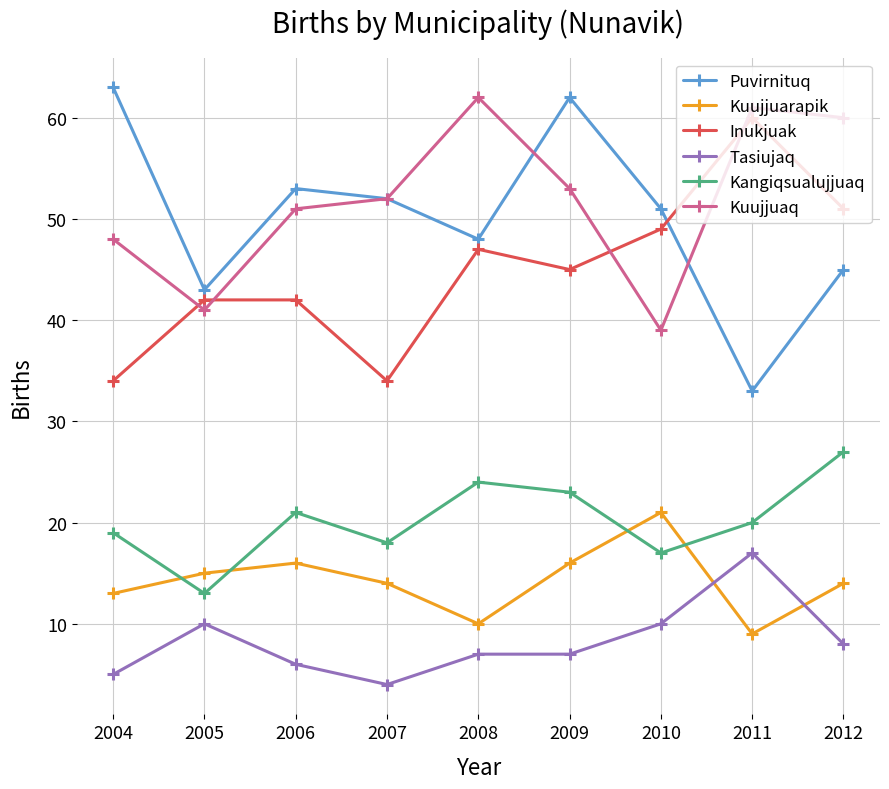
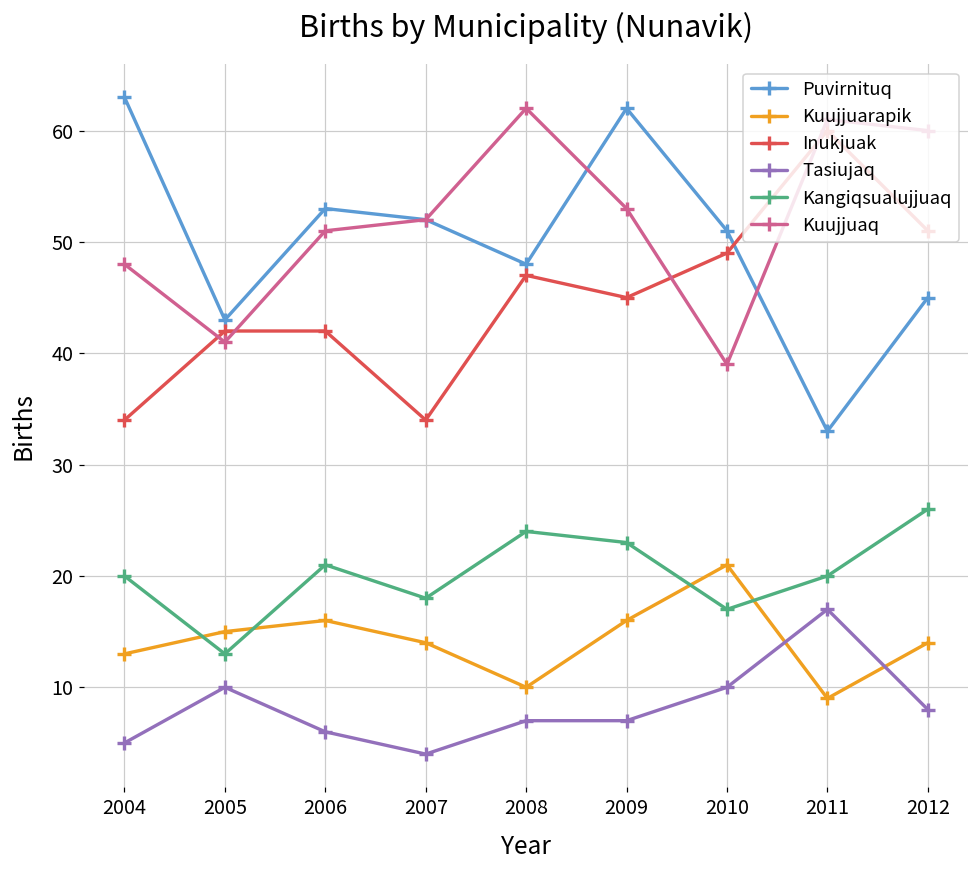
Kangiqsualujjuaq, 2004: 19 -> 20
Kangiqsualujjuaq, 2012: 27 -> 26
